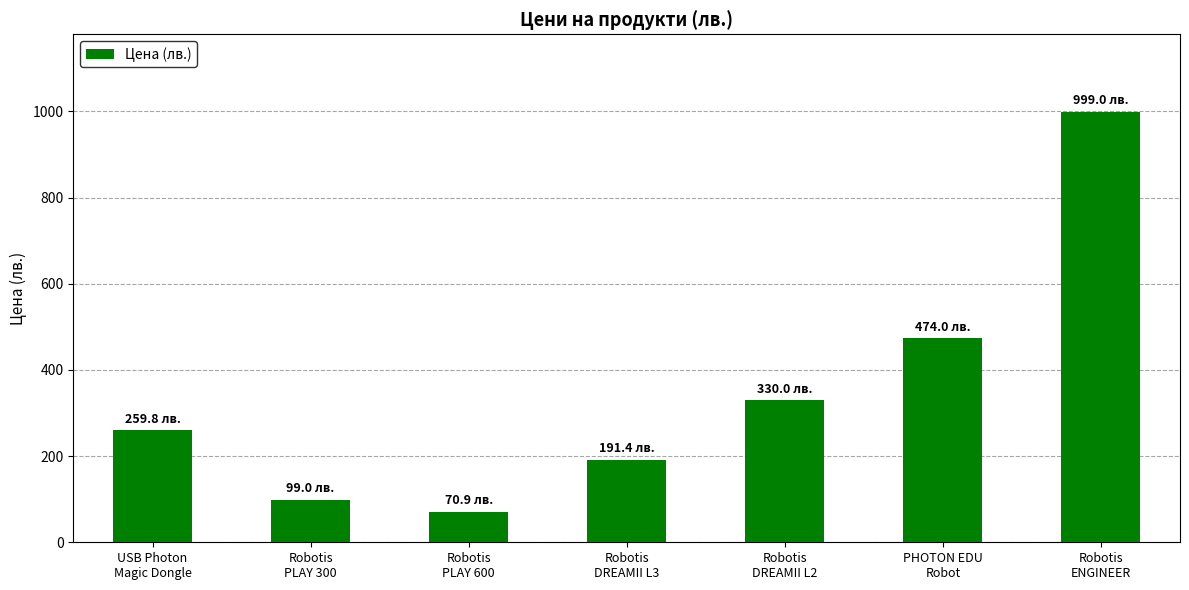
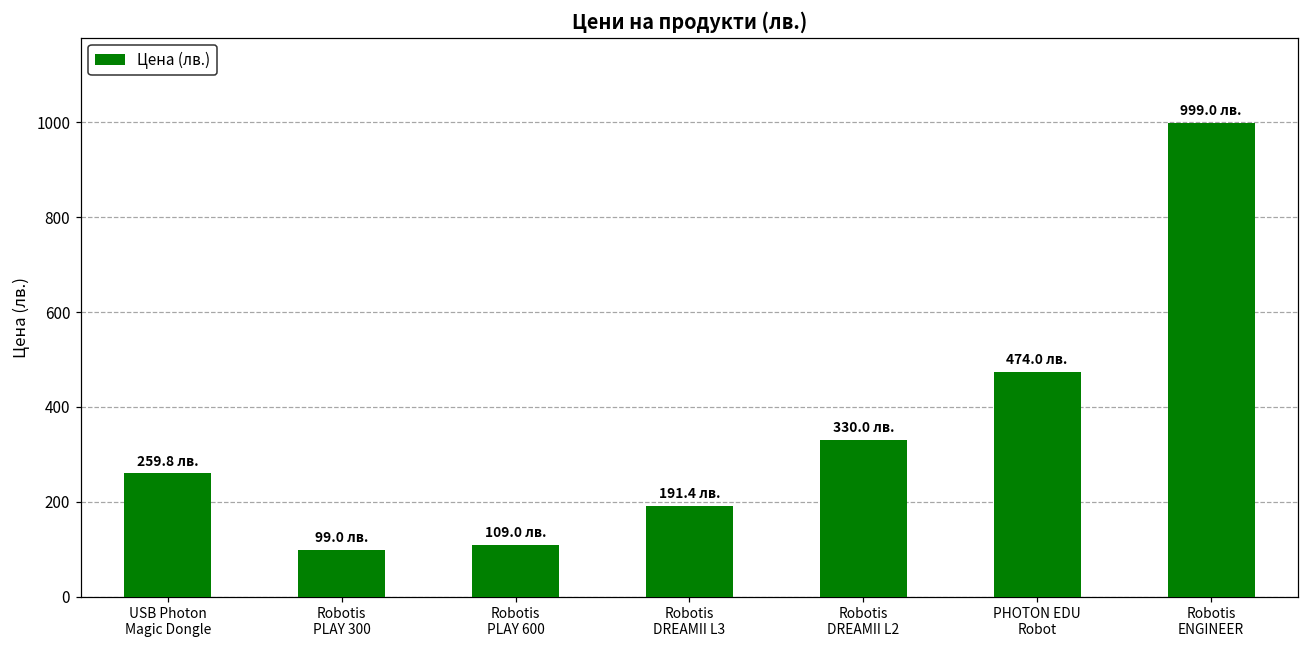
Robotis PLAY 600: 70.9 -> 109.0
